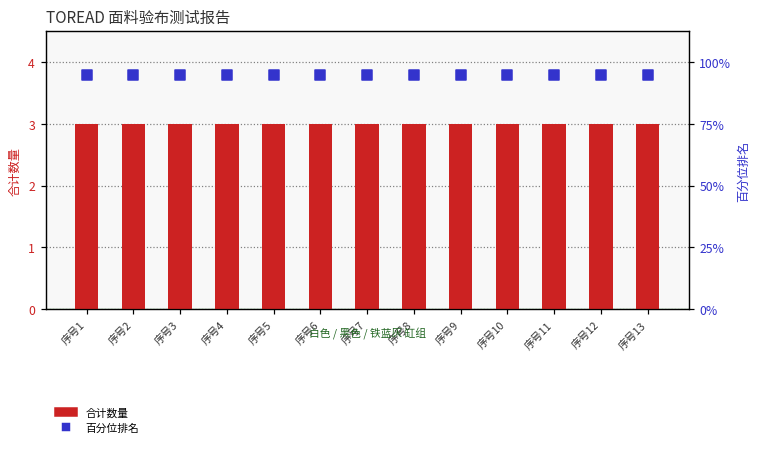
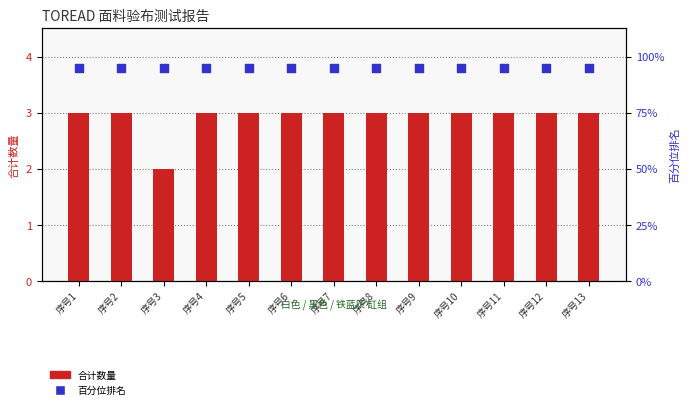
合计数量, 序号3: 3 -> 2
